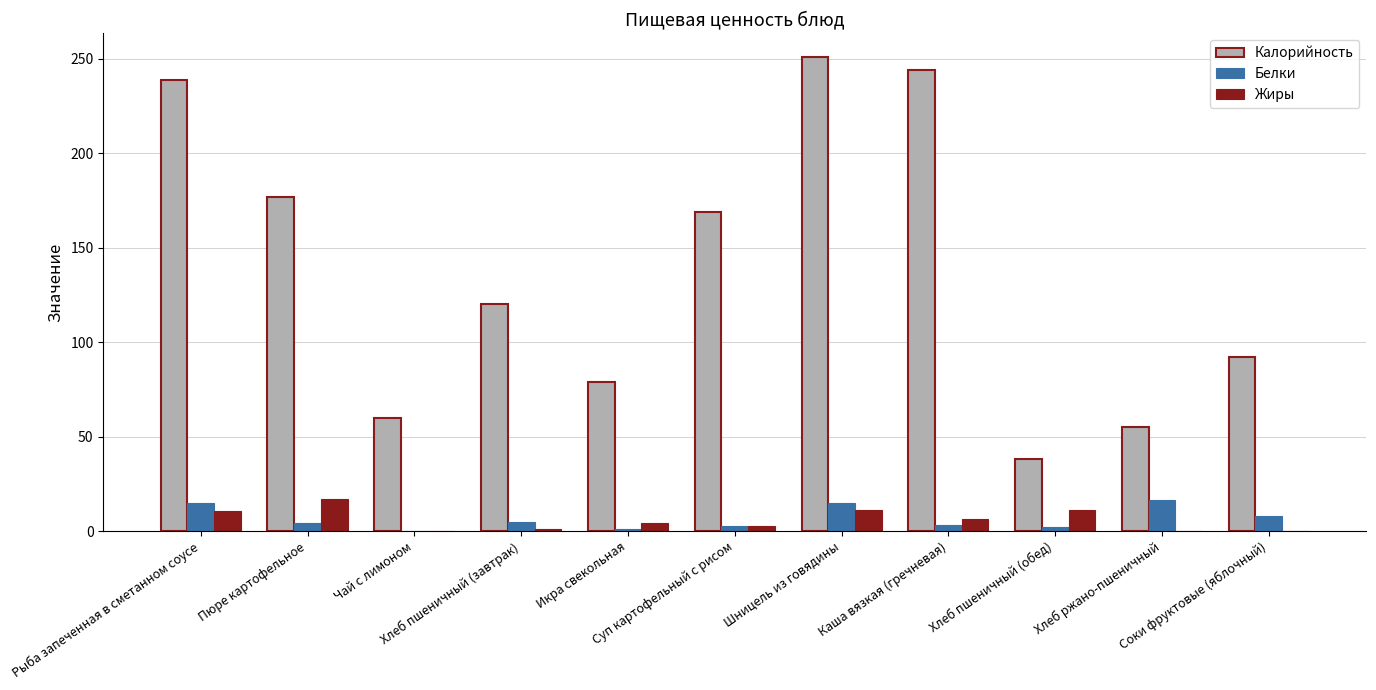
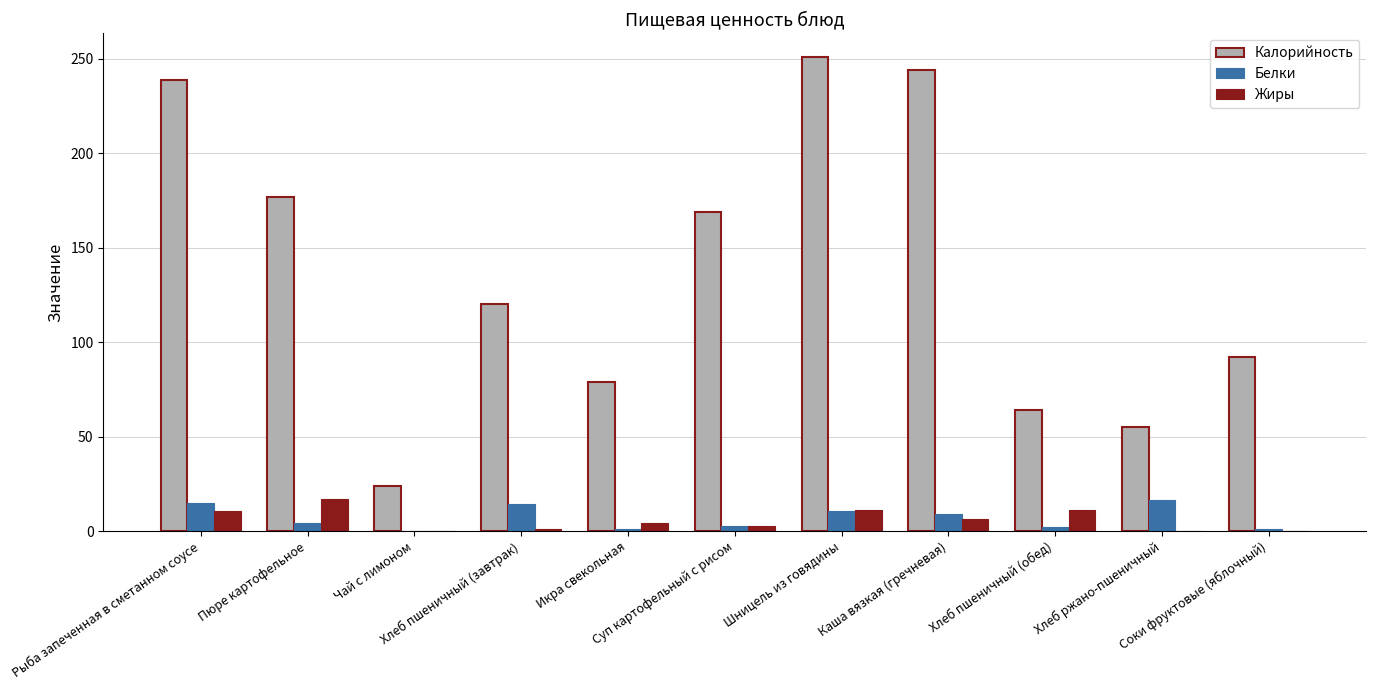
Калорийность, Чай с лимоном: 60 -> 24
Белки, Хлеб пшеничный (завтрак): 5 -> 14
Белки, Шницель из говядины: 15 -> 10
Белки, Каша вязкая (гречневая): 3 -> 9
Калорийность, Хлеб пшеничный (обед): 38 -> 64
Белки, Соки фруктовые (яблочный): 8 -> 1
